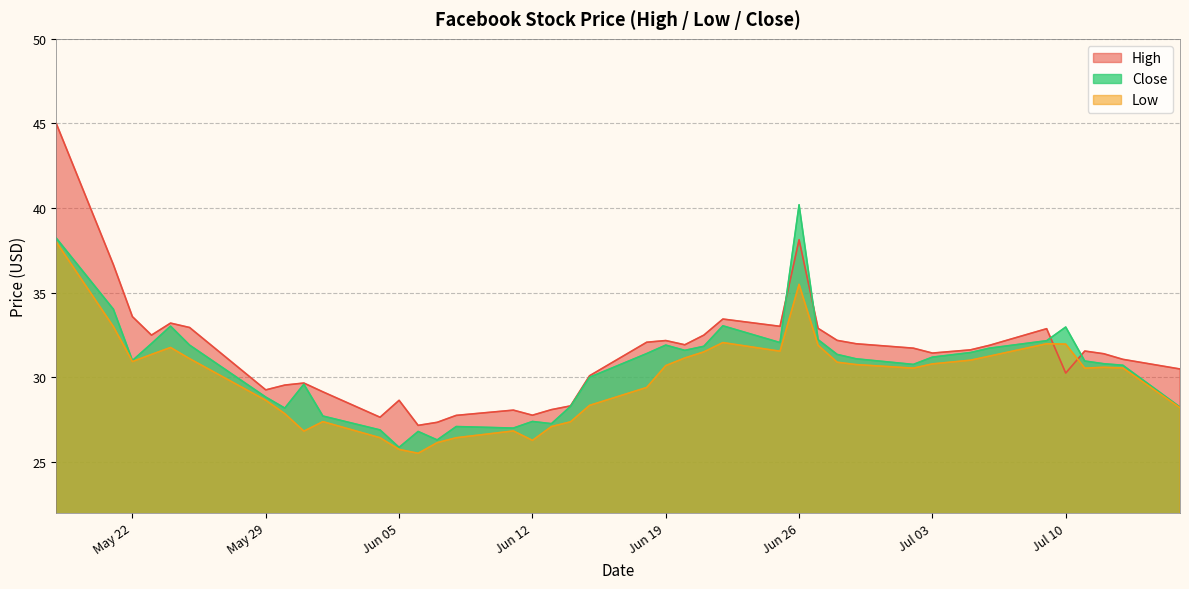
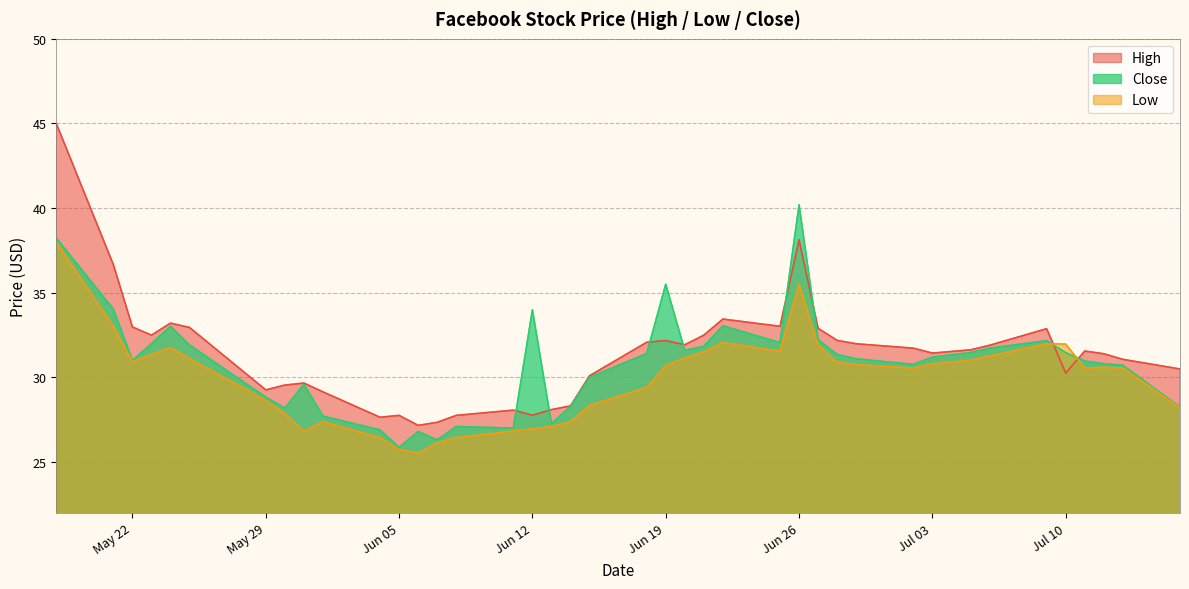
High, May 22: 33.6 -> 33.0
High, Jun 05: 28.7 -> 27.8
Close, Jun 12: 27.4 -> 34.0
Low, Jun 12: 26.3 -> 27.0
Close, Jun 19: 31.9 -> 35.5
Close, Jul 10: 33.0 -> 31.5
